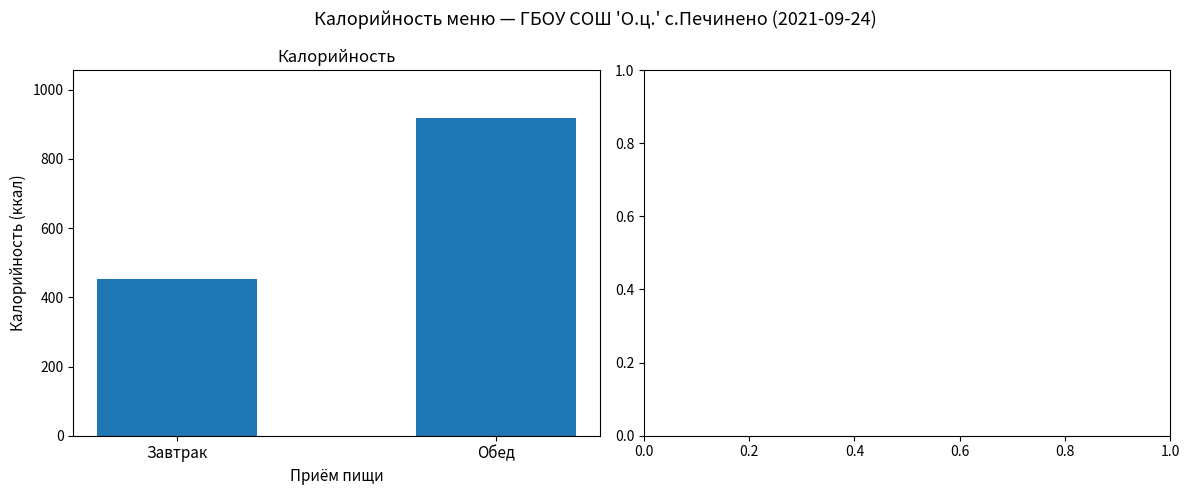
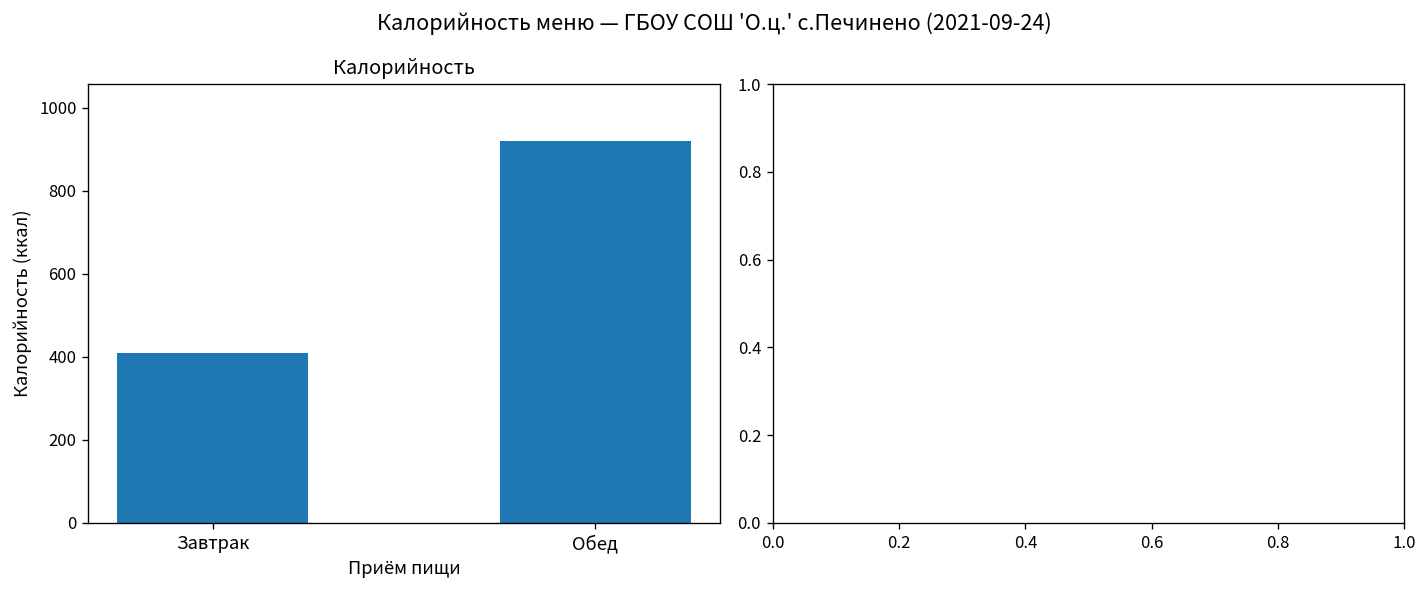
Завтрак: 450 -> 410
